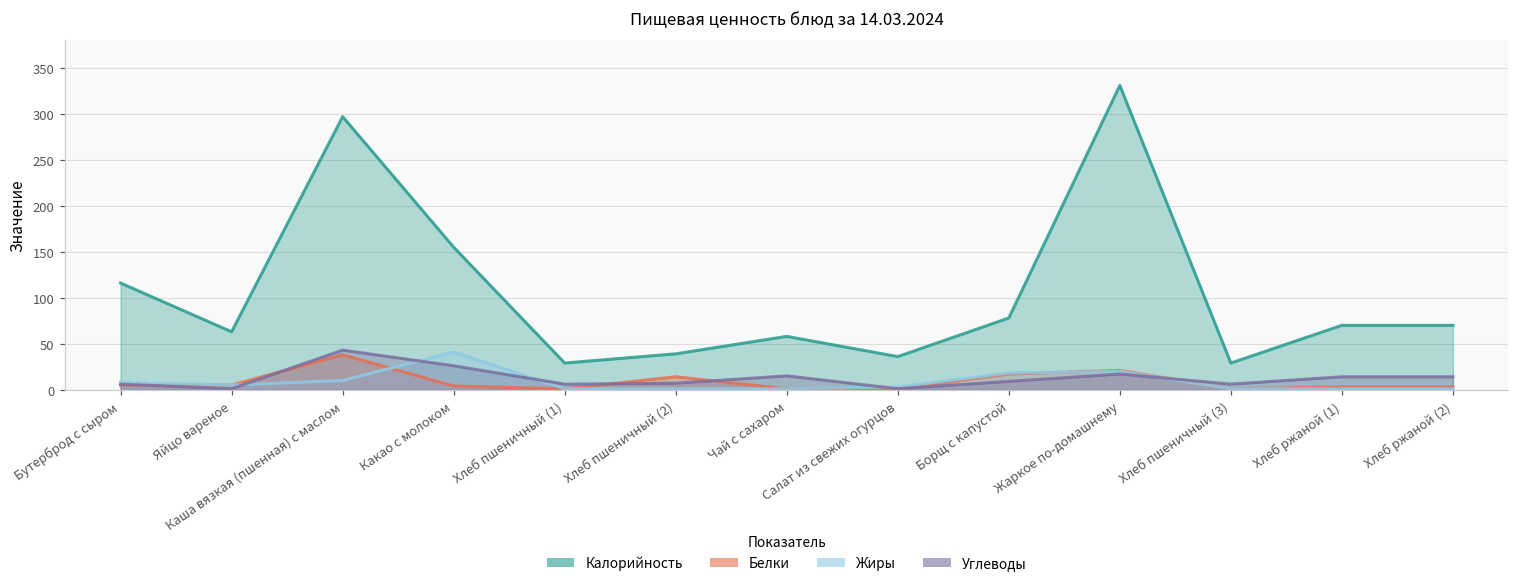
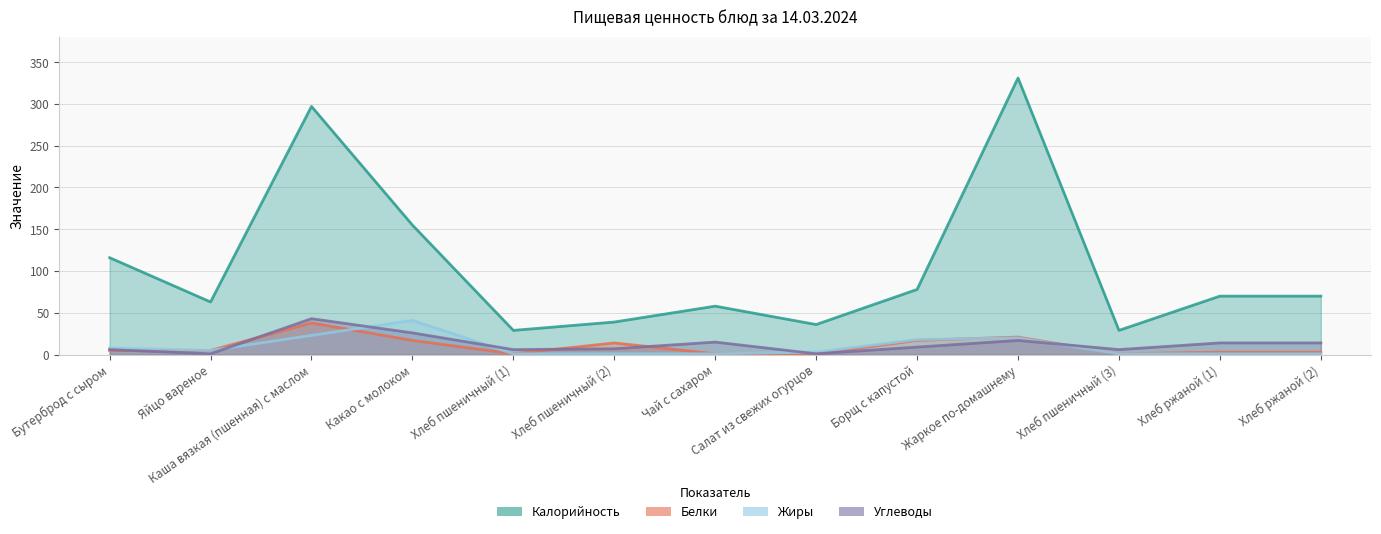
Жиры, Каша вязкая (пшенная) с маслом: 10 -> 20
Белки, Какао с молоком: 0 -> 20
